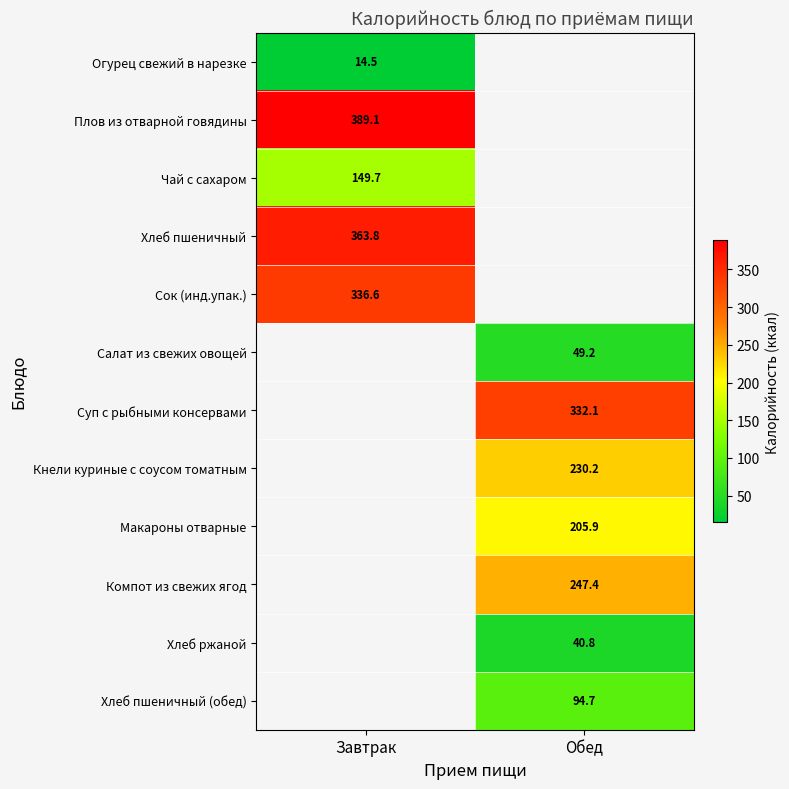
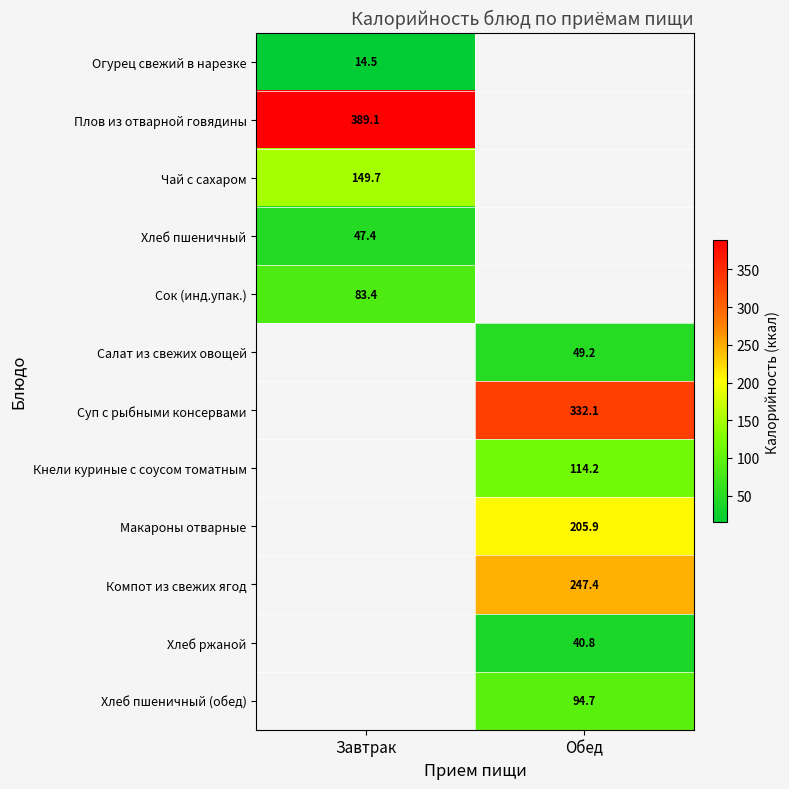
Хлеб пшеничный, Завтрак: 363.8 -> 47.4
Сок (инд.упак.), Завтрак: 336.6 -> 83.4
Кнели куриные с соусом томатным, Обед: 230.2 -> 114.2
